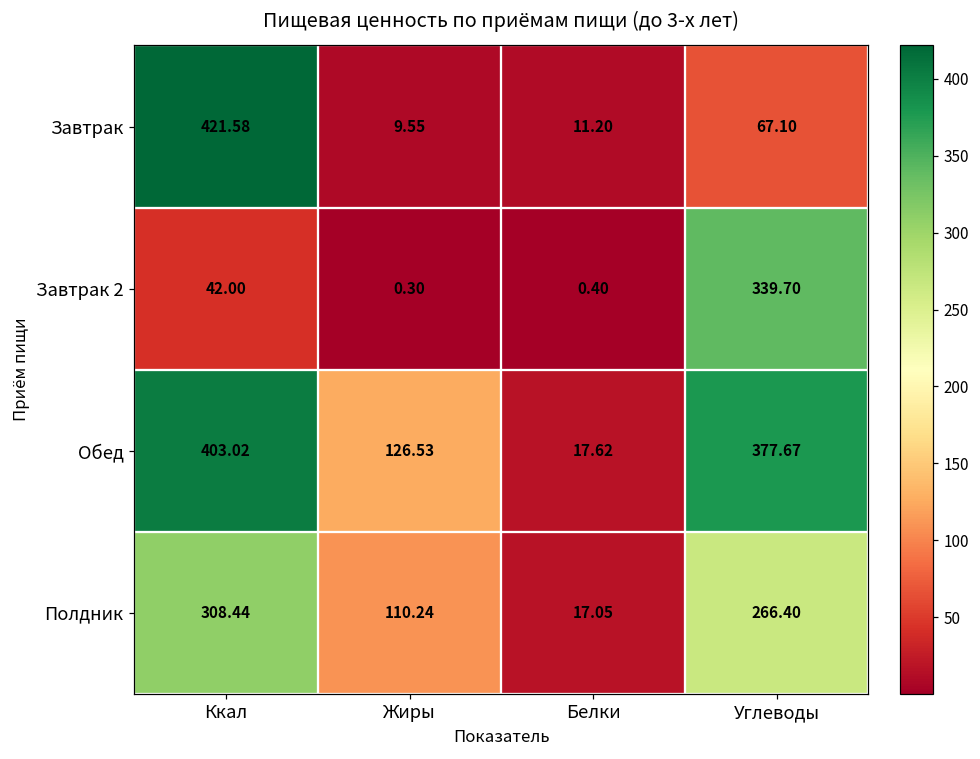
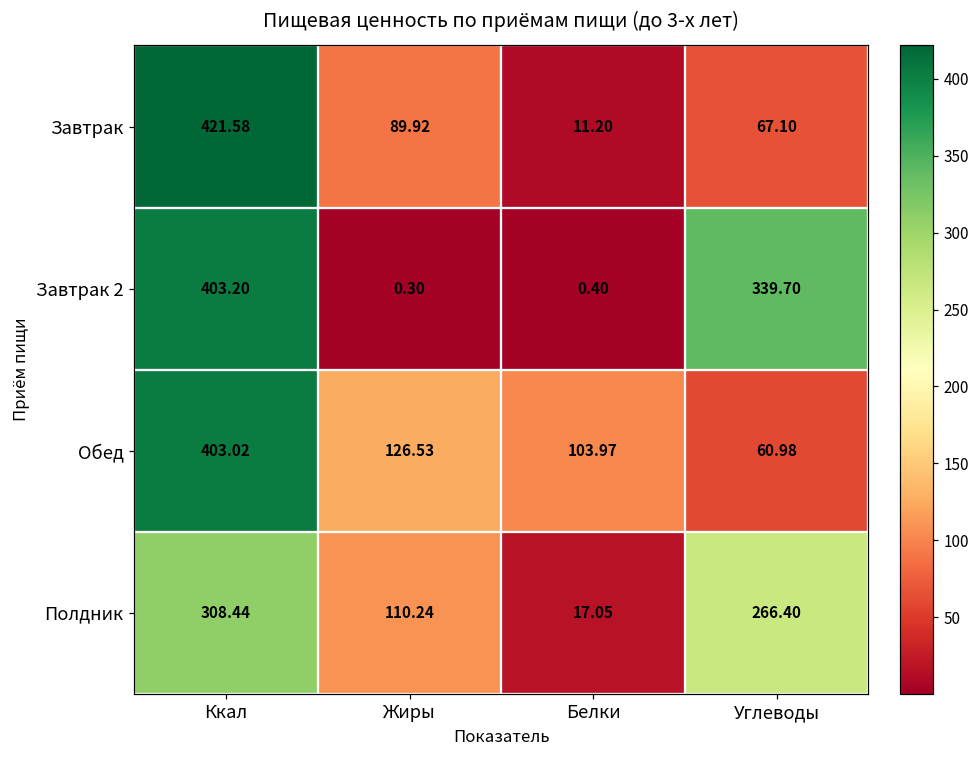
Завтрак, Жиры: 9.55 -> 89.92
Завтрак 2, Ккал: 42.00 -> 403.20
Обед, Белки: 17.62 -> 103.97
Обед, Углеводы: 377.67 -> 60.98
